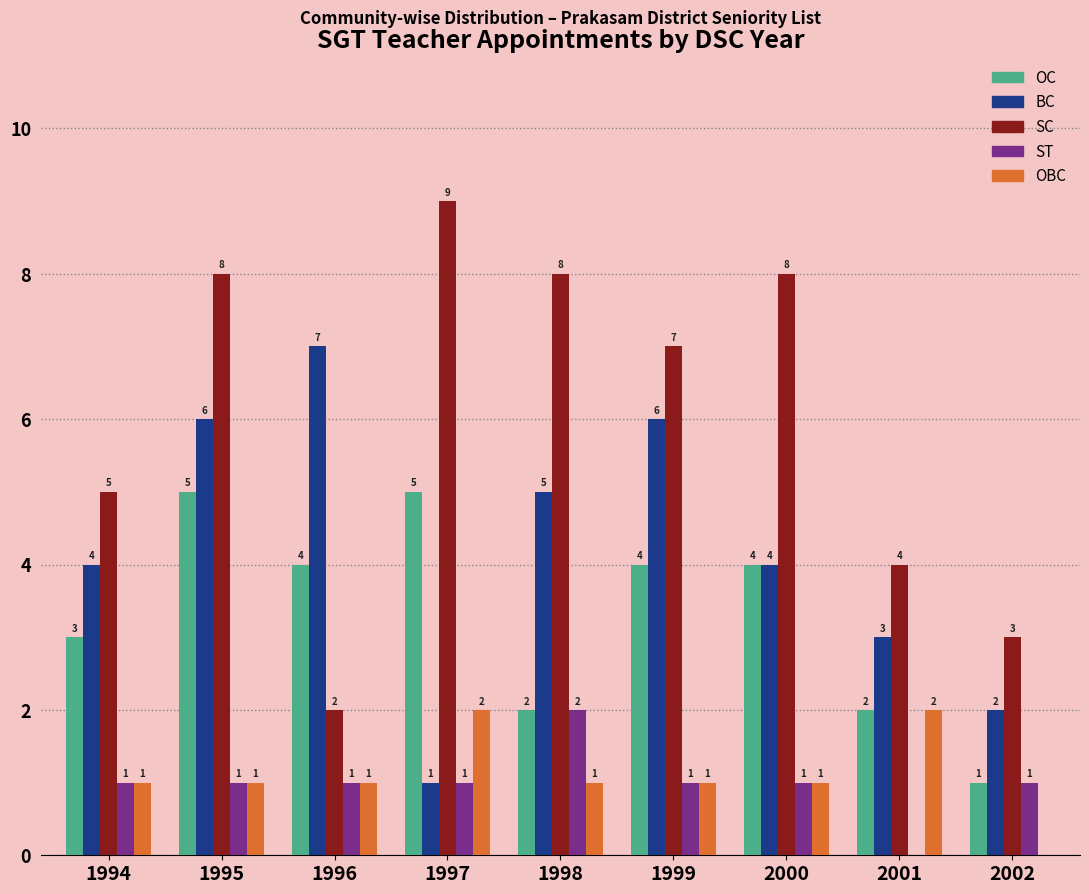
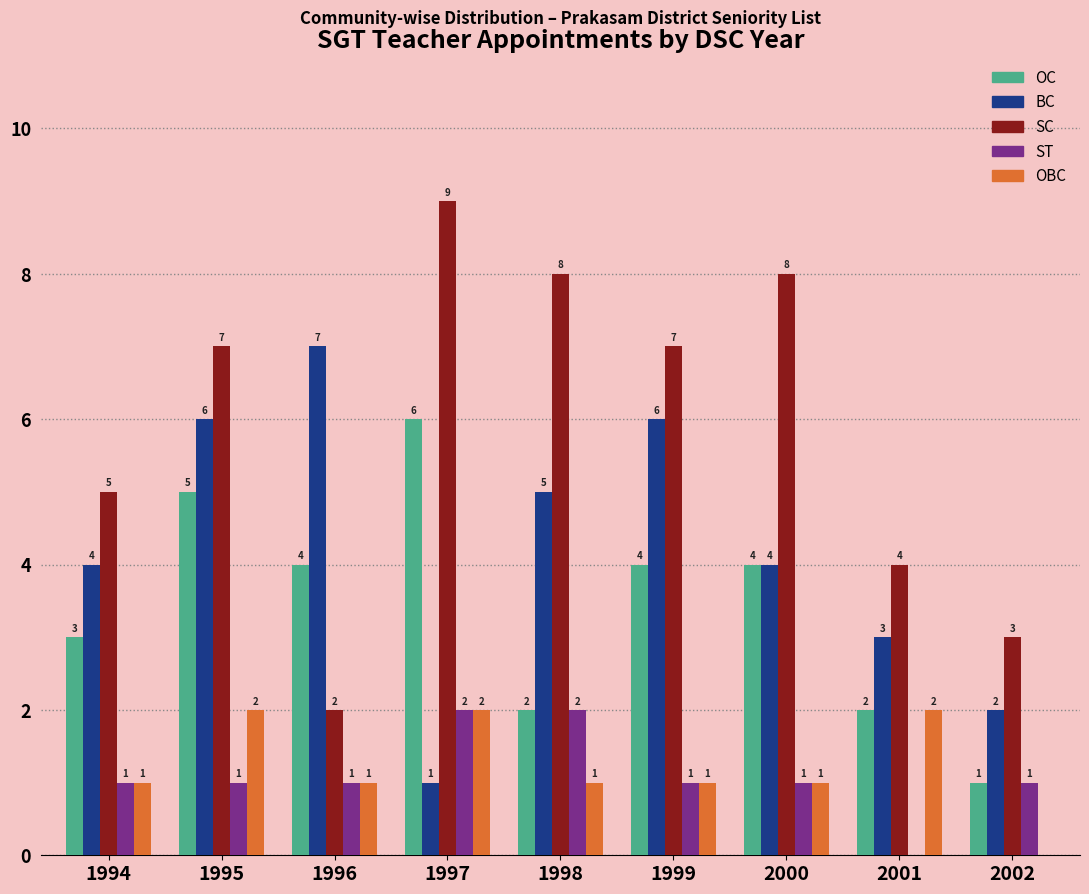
SC, 1995: 8 -> 7
OBC, 1995: 1 -> 2
OC, 1997: 5 -> 6
ST, 1997: 1 -> 2
